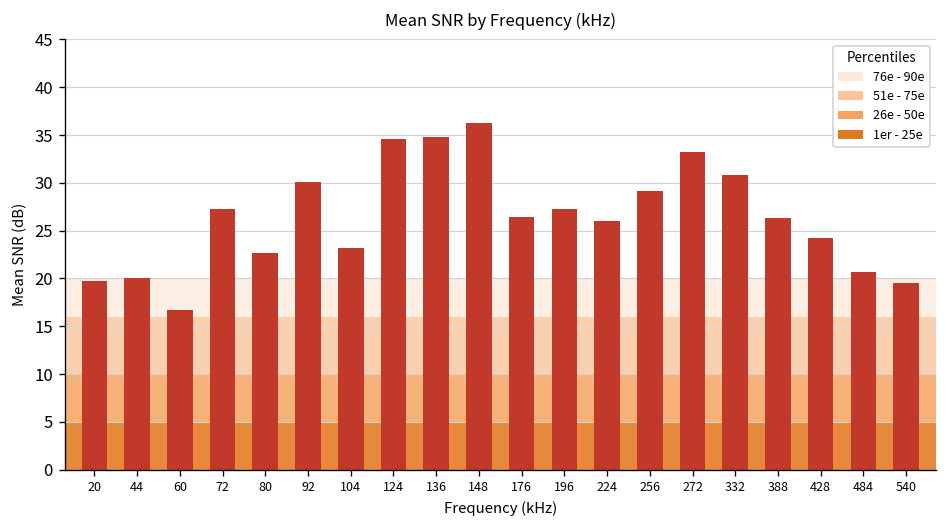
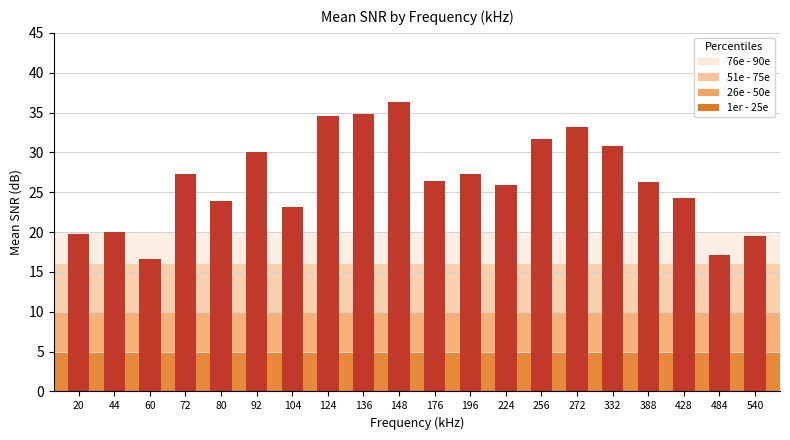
80: 23 -> 24
256: 29 -> 32
484: 21 -> 17
